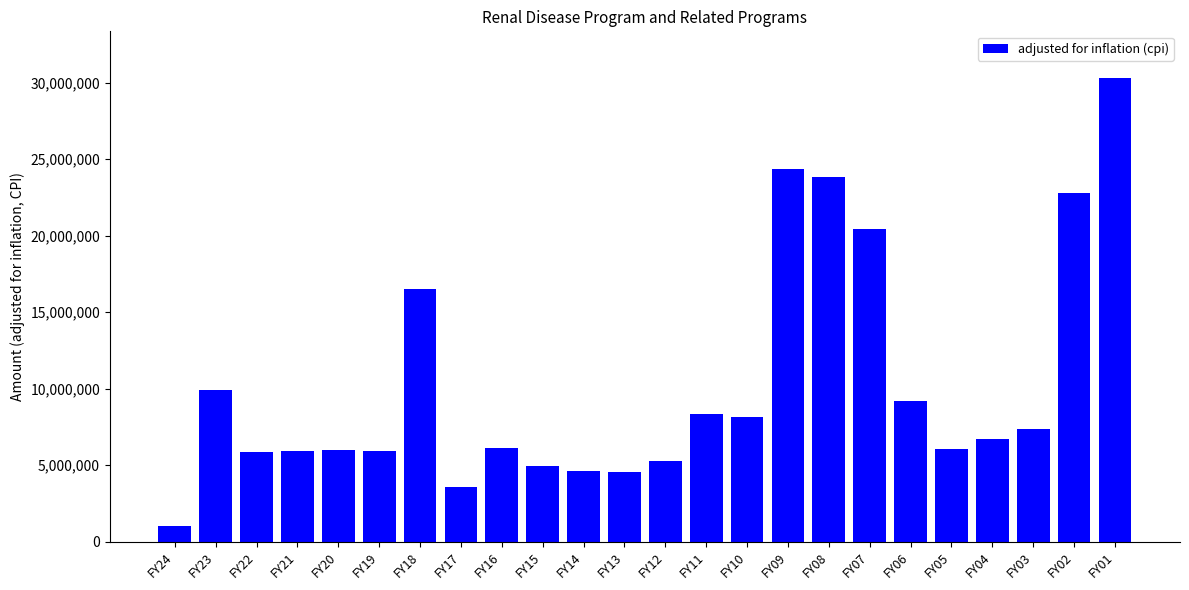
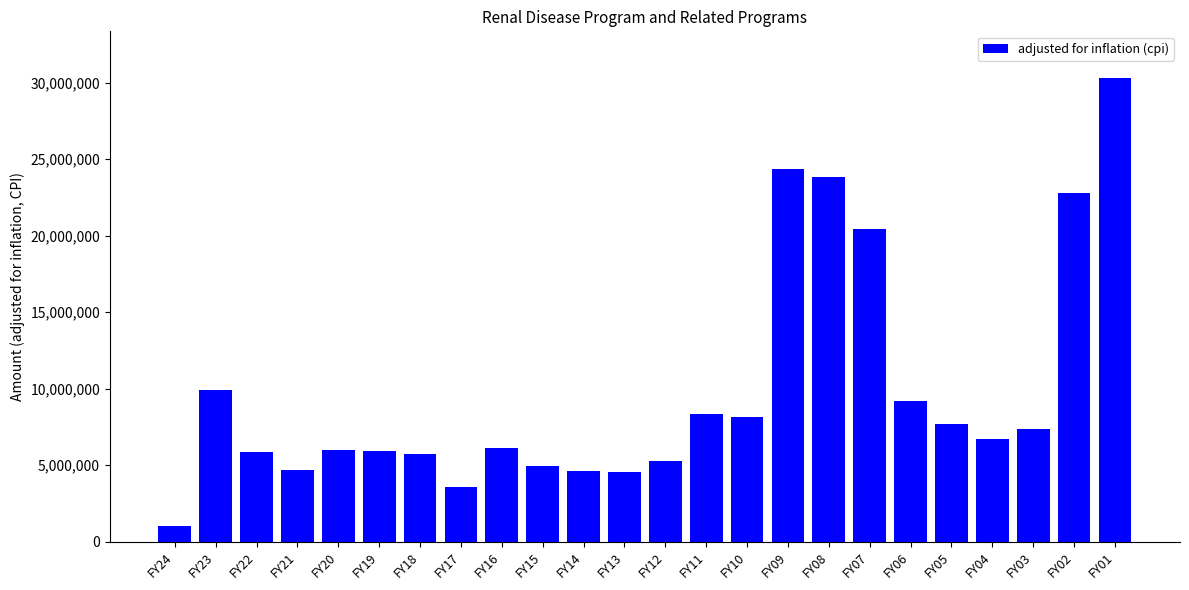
FY21: 5,900,000 -> 4,700,000
FY18: 16,500,000 -> 5,700,000
FY05: 6,100,000 -> 7,700,000
